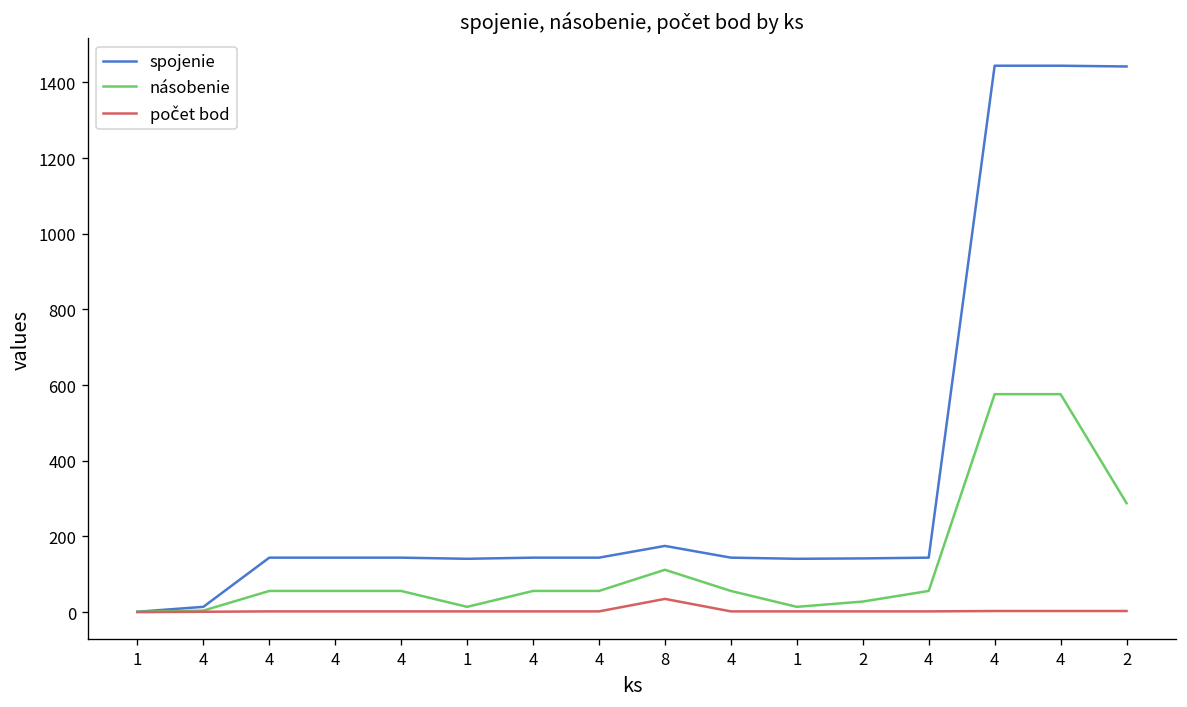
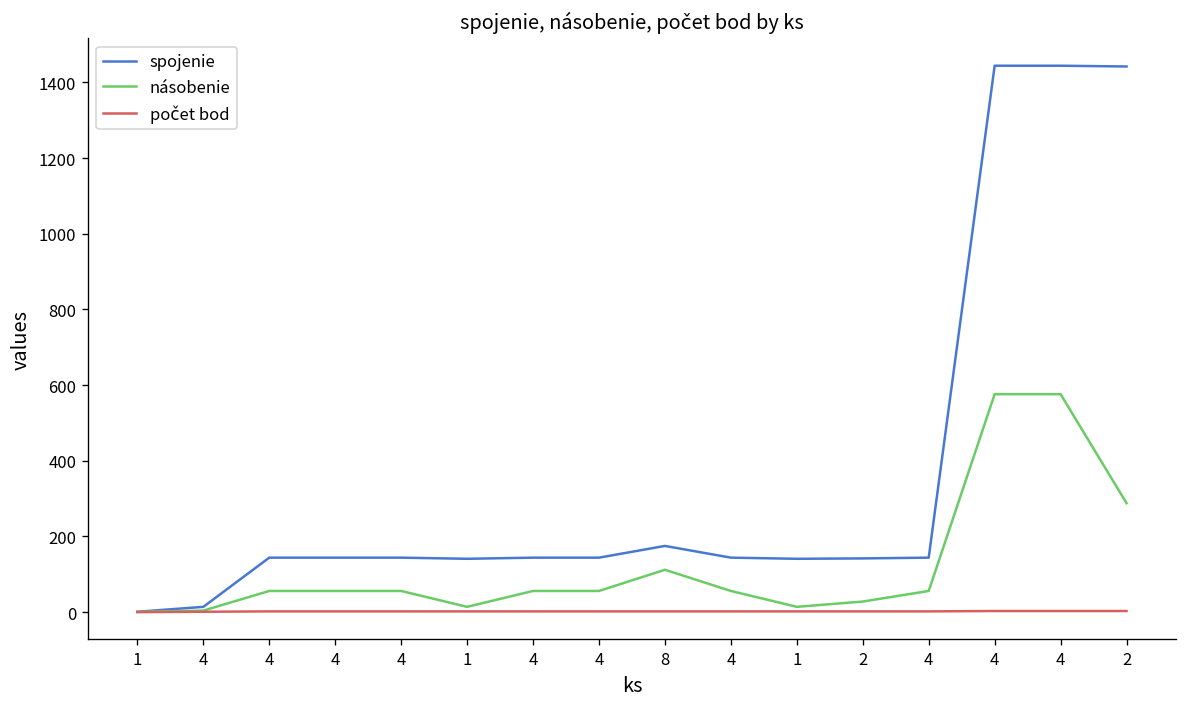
počet bod, 8: 40 -> 0
